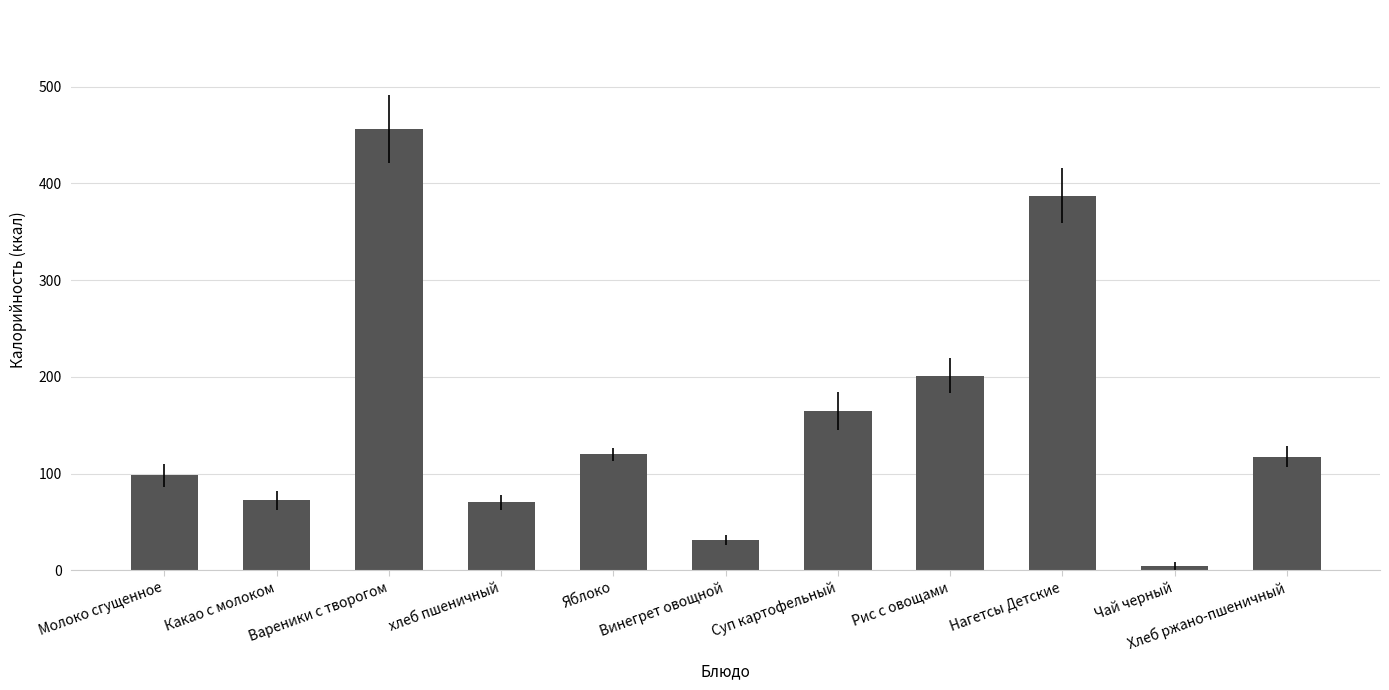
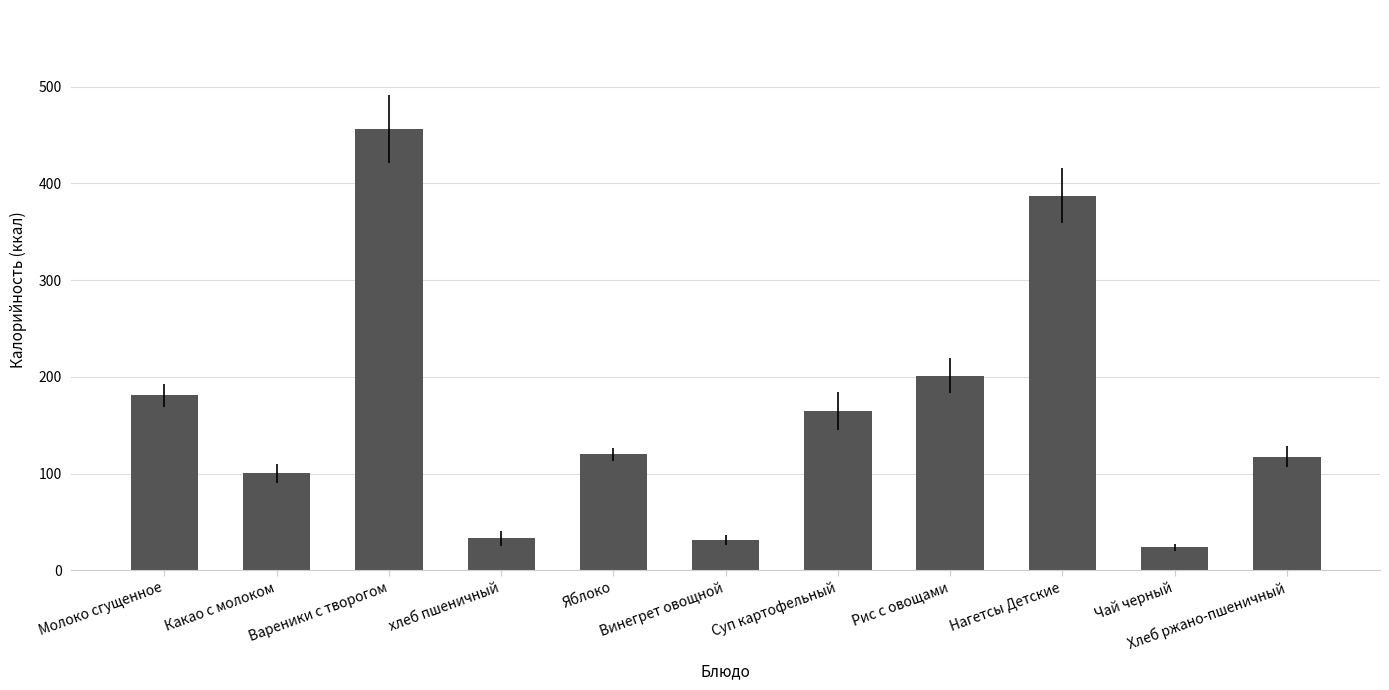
Молоко сгущенное: 100 -> 180
Какао с молоком: 70 -> 100
хлеб пшеничный: 70 -> 30
Чай черный: 0 -> 20
